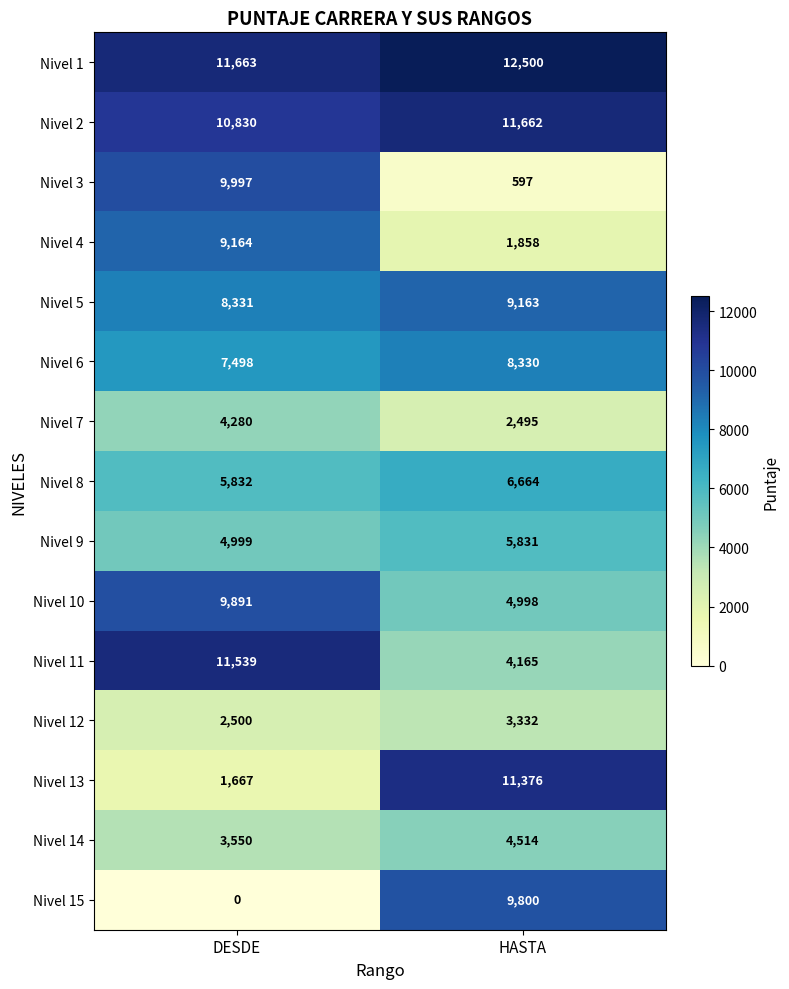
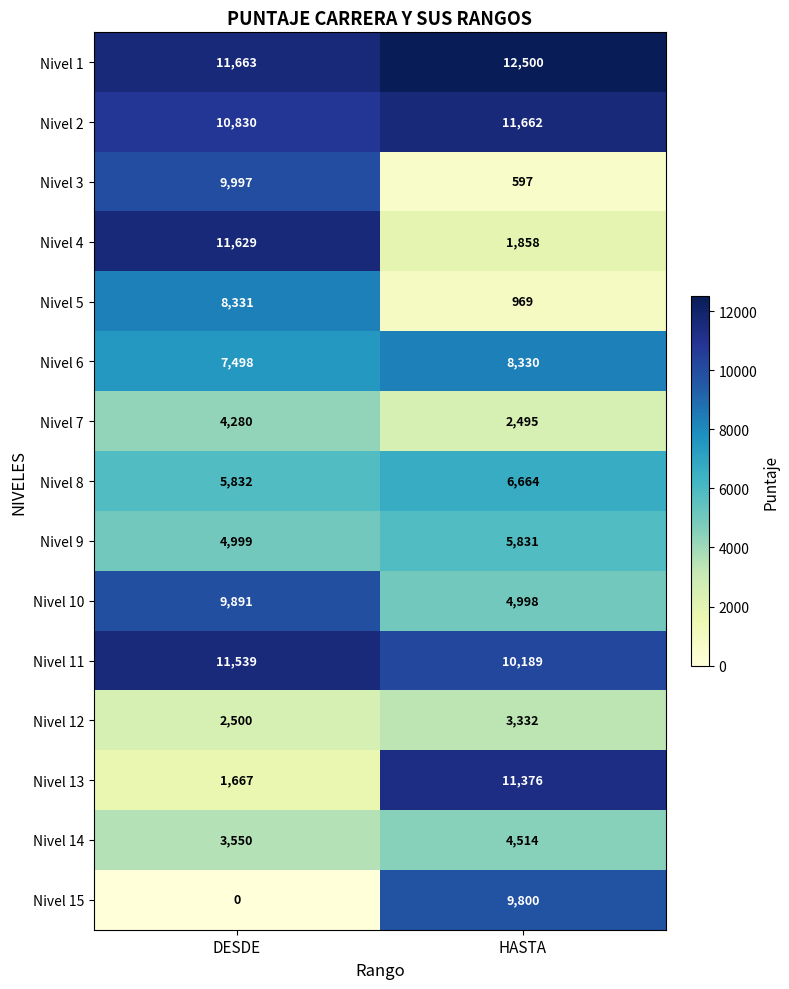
Nivel 4, DESDE: 9,164 -> 11,629
Nivel 5, HASTA: 9,163 -> 969
Nivel 11, HASTA: 4,165 -> 10,189
